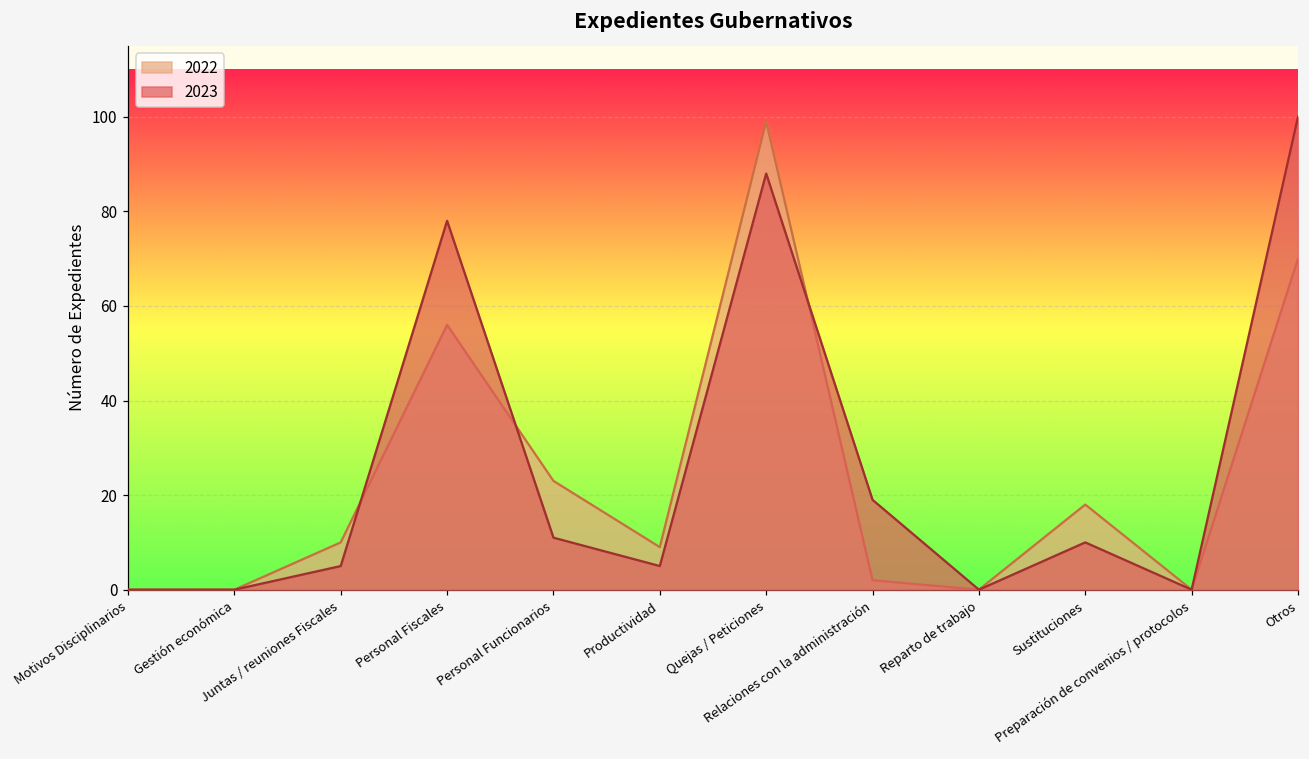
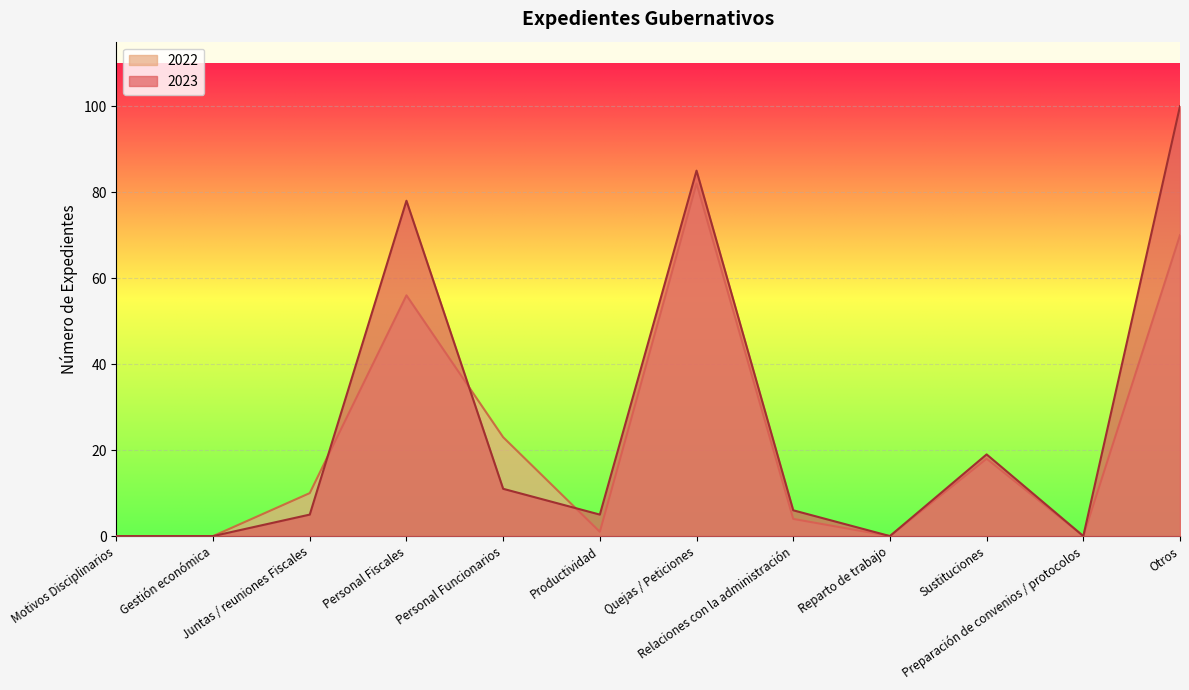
2022, Productividad: 9 -> 1
2022, Quejas / Peticiones: 99 -> 82
2023, Quejas / Peticiones: 88 -> 85
2022, Relaciones con la administración: 2 -> 4
2023, Relaciones con la administración: 19 -> 6
2023, Sustituciones: 10 -> 19
